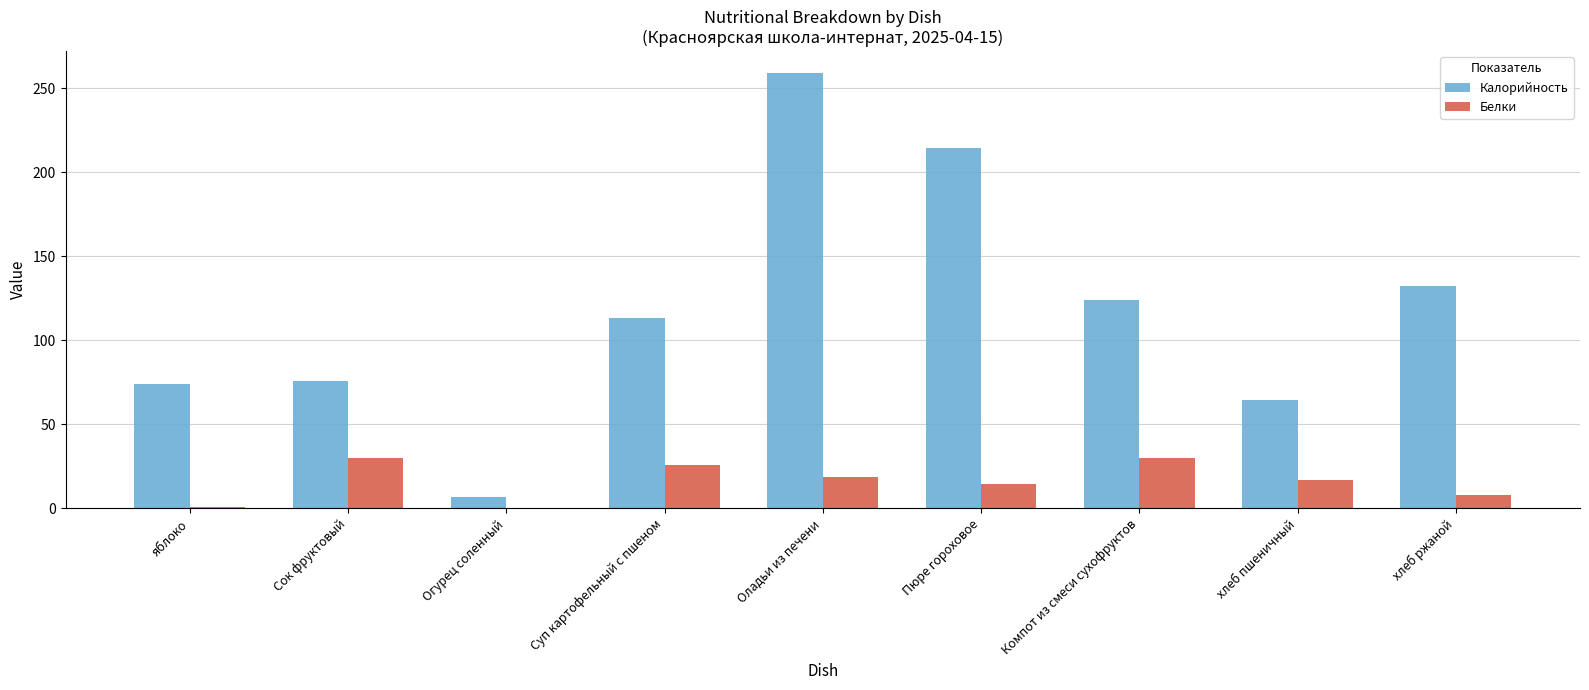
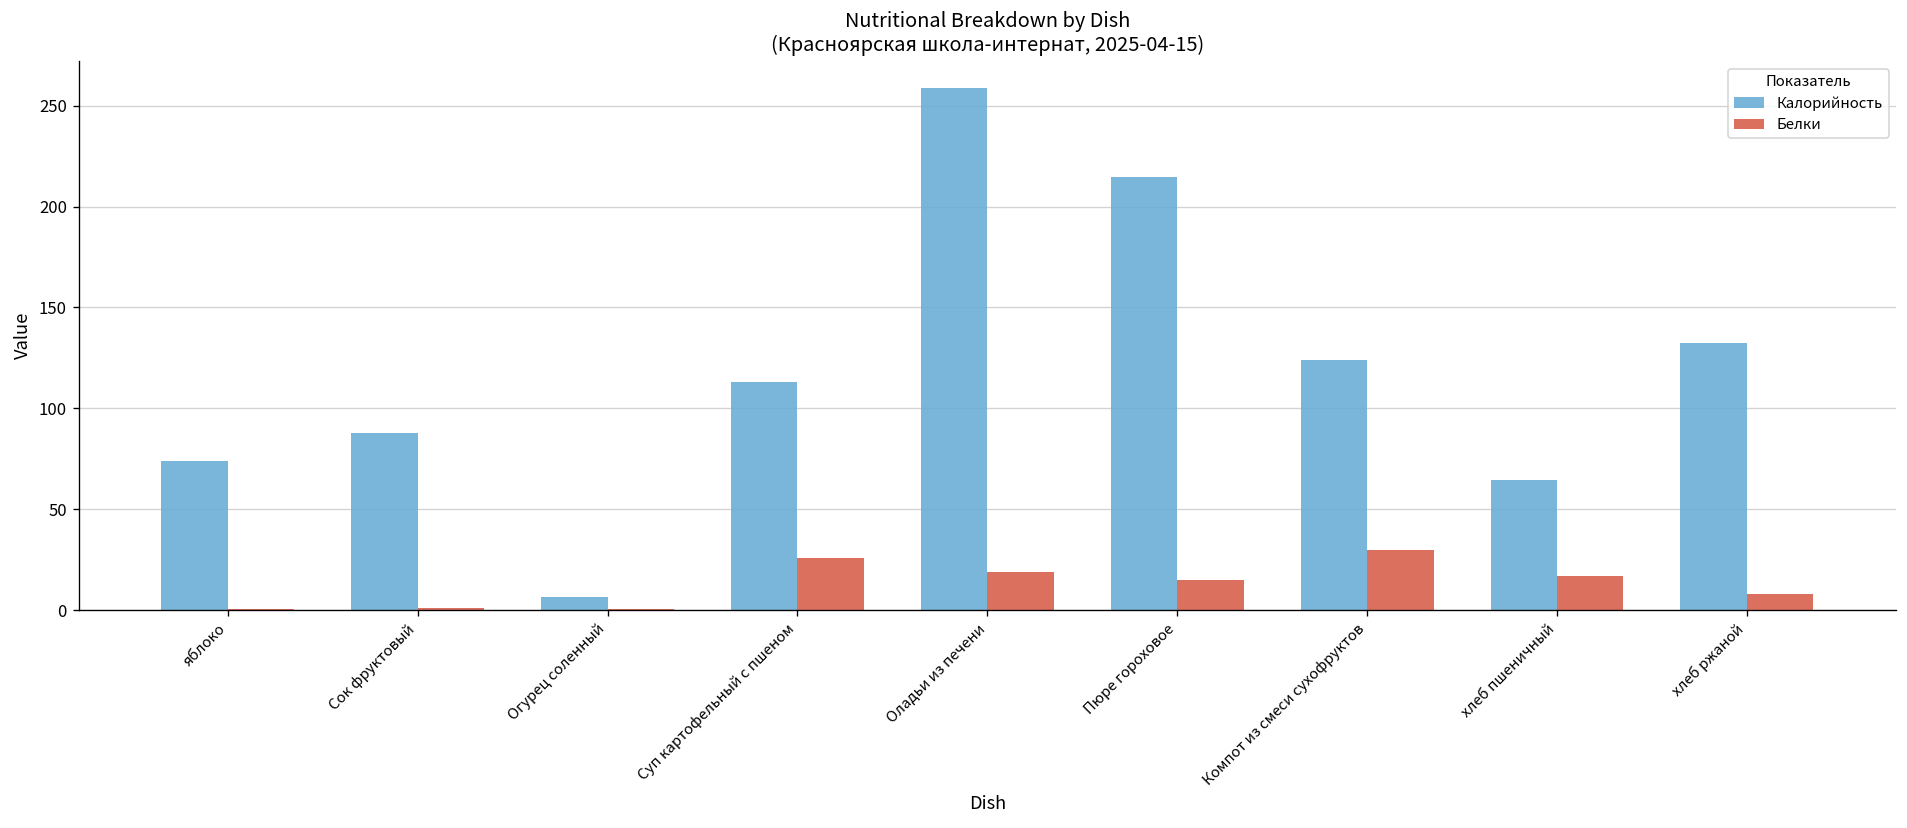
Калорийность, Сок фруктовый: 76 -> 88
Белки, Сок фруктовый: 30 -> 1
